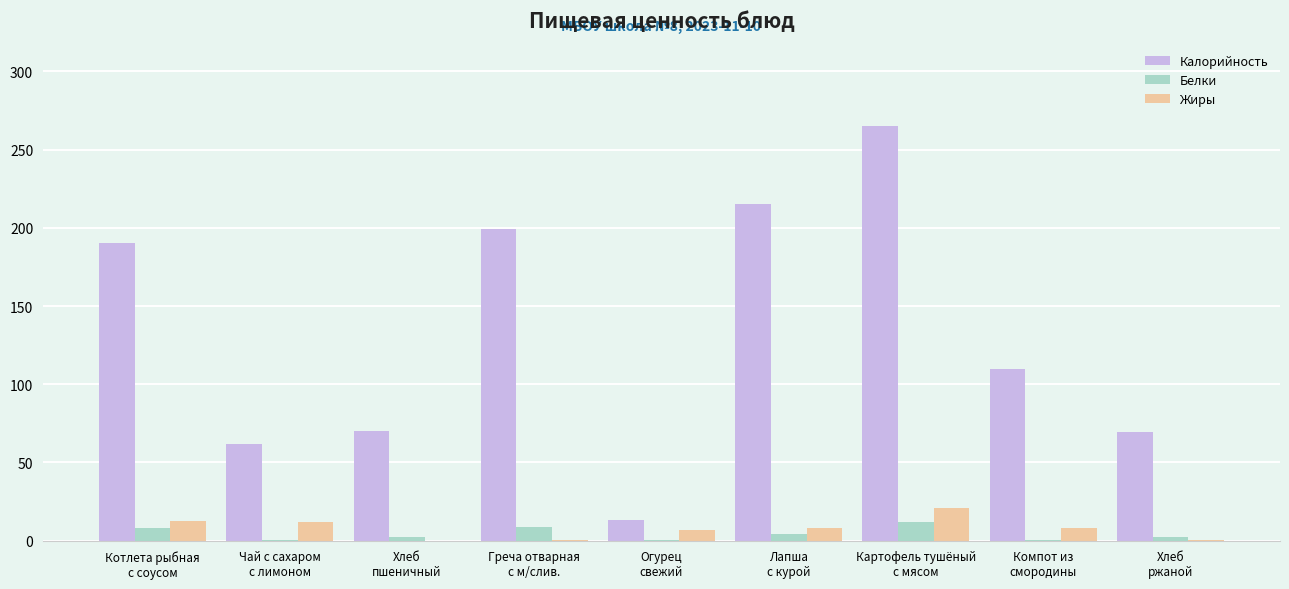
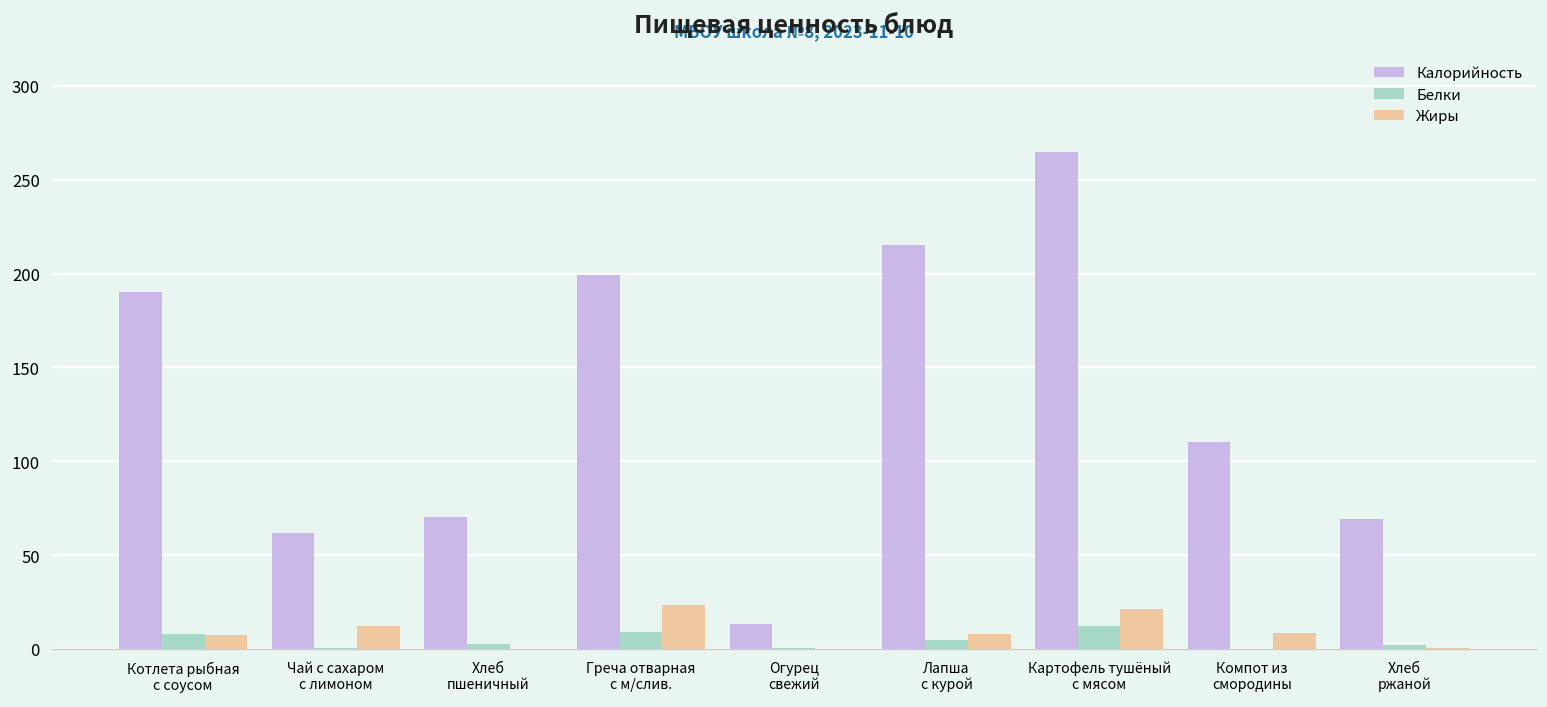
Жиры, Котлета рыбная с соусом: 12 -> 7
Жиры, Греча отварная с м/слив.: 1 -> 24
Жиры, Огурец свежий: 6 -> 0
